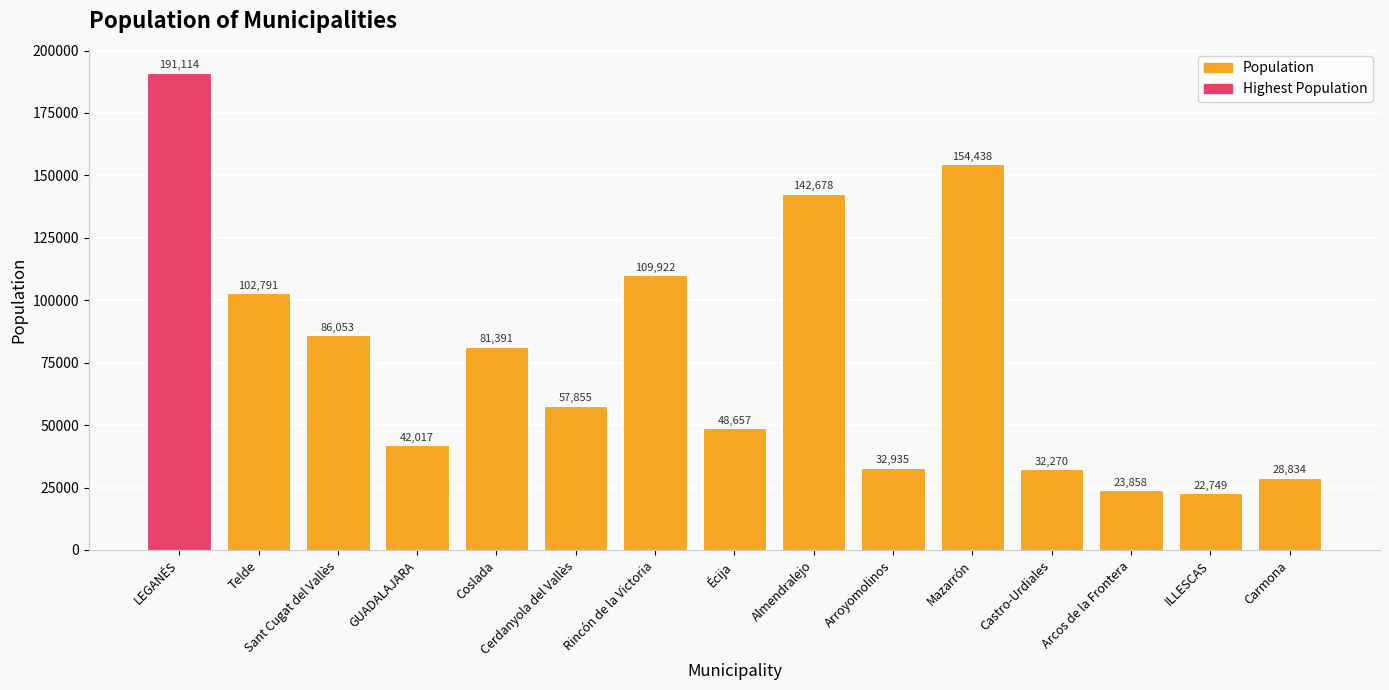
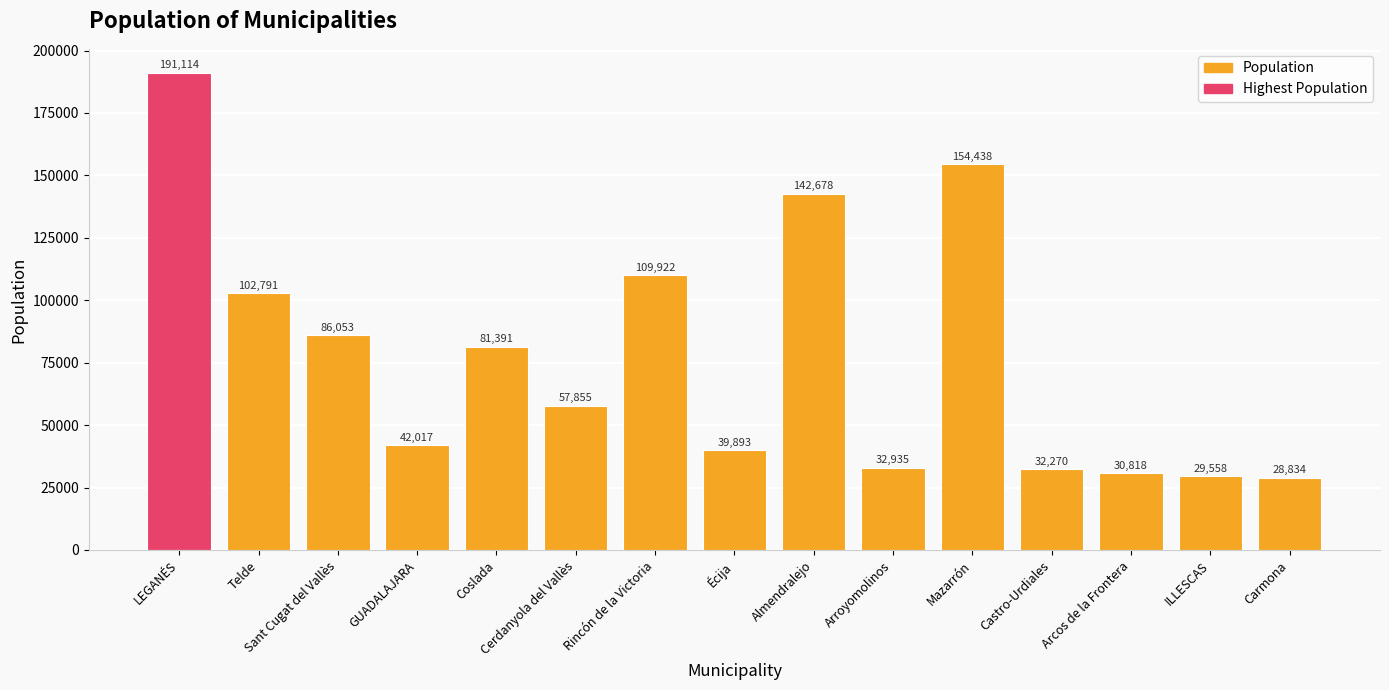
Écija: 48,657 -> 39,893
Arcos de la Frontera: 23,858 -> 30,818
ILLESCAS: 22,749 -> 29,558
